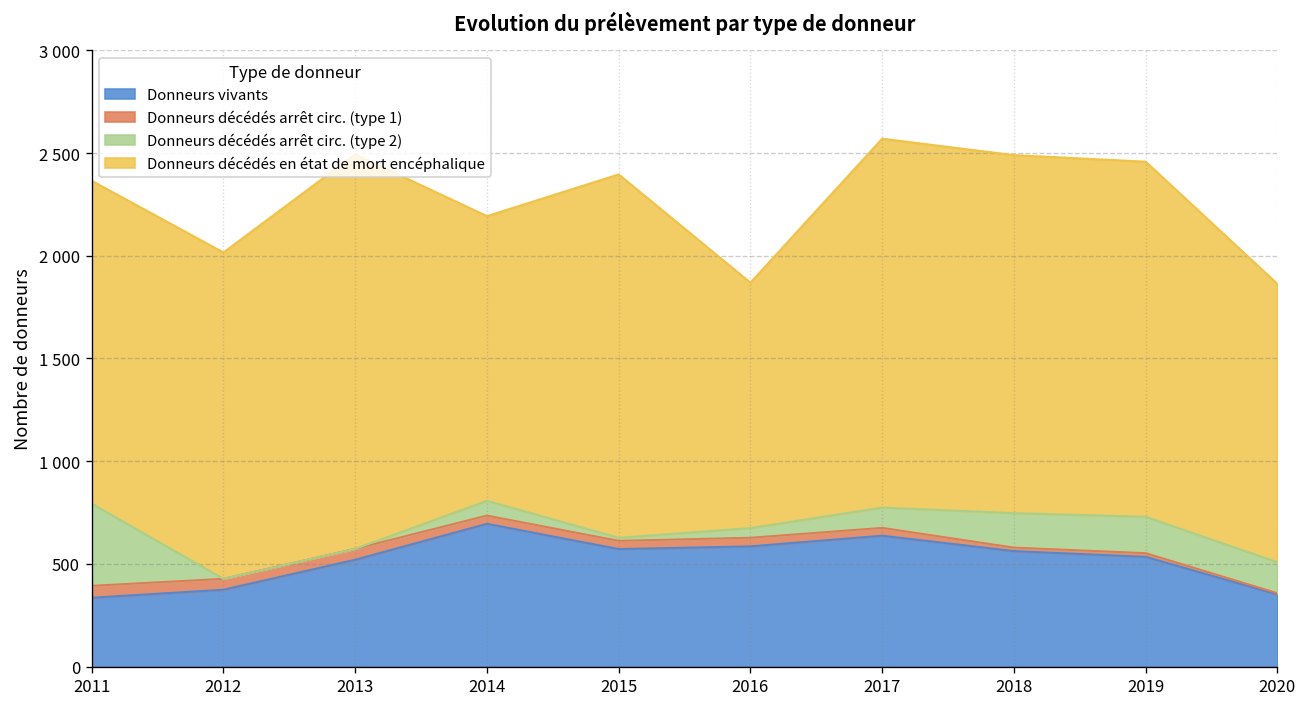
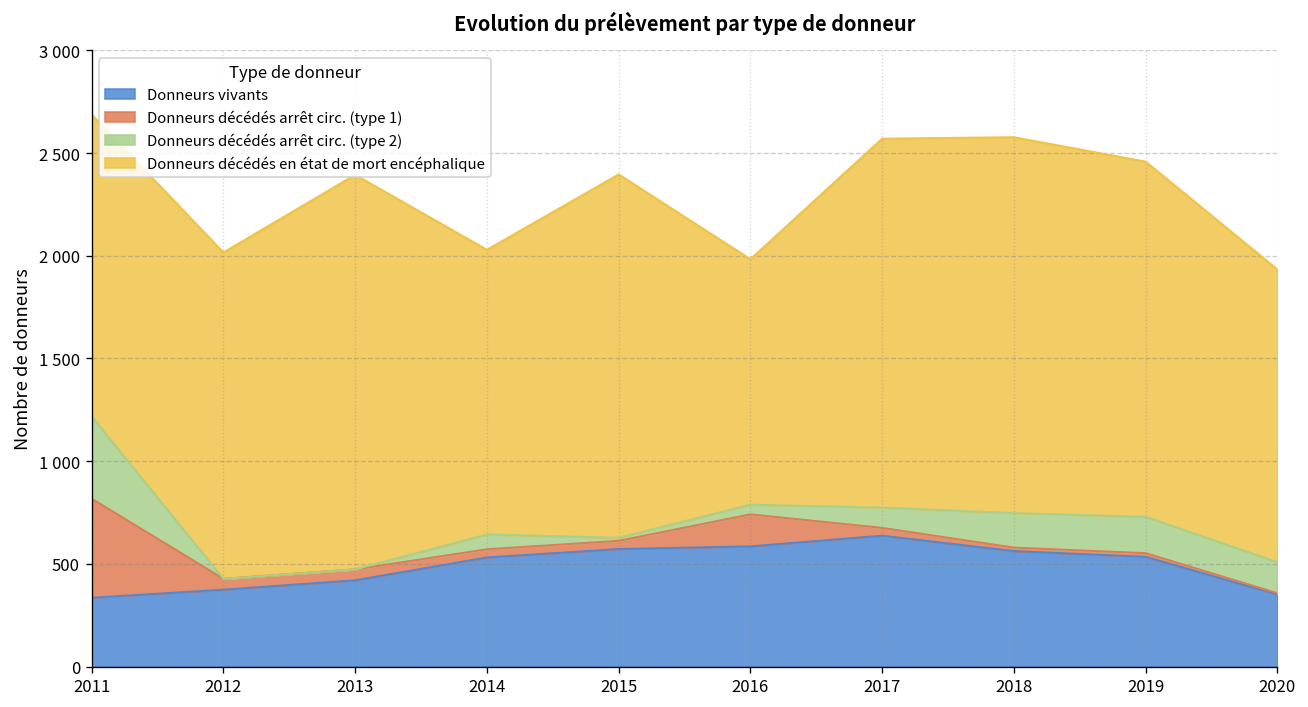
Donneurs décédés arrêt circ. (type 1), 2011: 60 -> 480
Donneurs décédés en état de mort encéphalique, 2011: 1570 -> 1470
Donneurs vivants, 2013: 520 -> 420
Donneurs vivants, 2014: 700 -> 530
Donneurs décédés arrêt circ. (type 1), 2016: 40 -> 160
Donneurs décédés en état de mort encéphalique, 2018: 1740 -> 1830
Donneurs décédés en état de mort encéphalique, 2020: 1360 -> 1430
